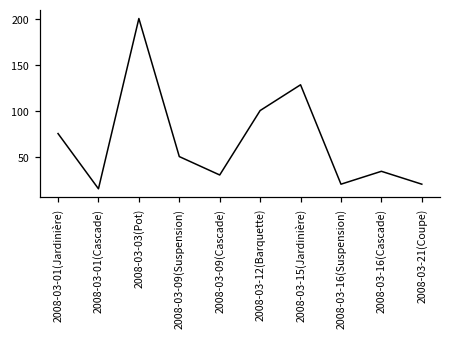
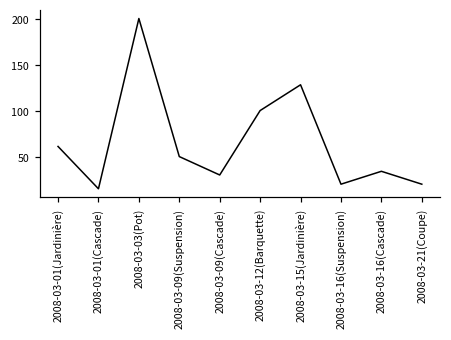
2008-03-01(Jardinière): 80 -> 60
